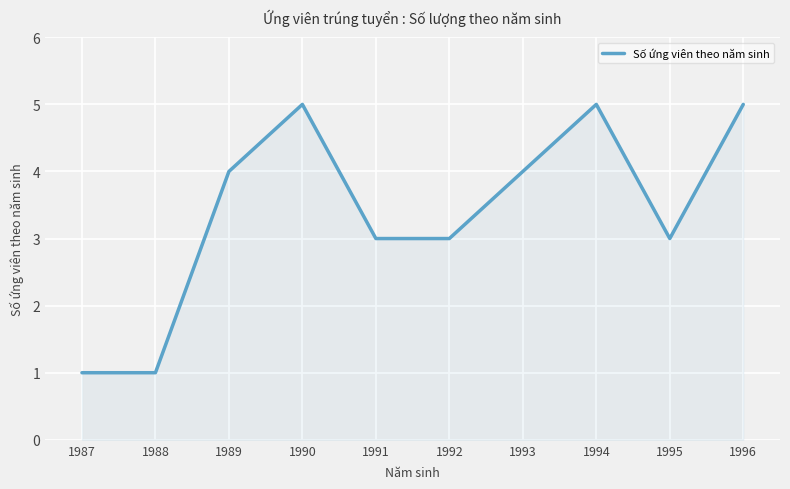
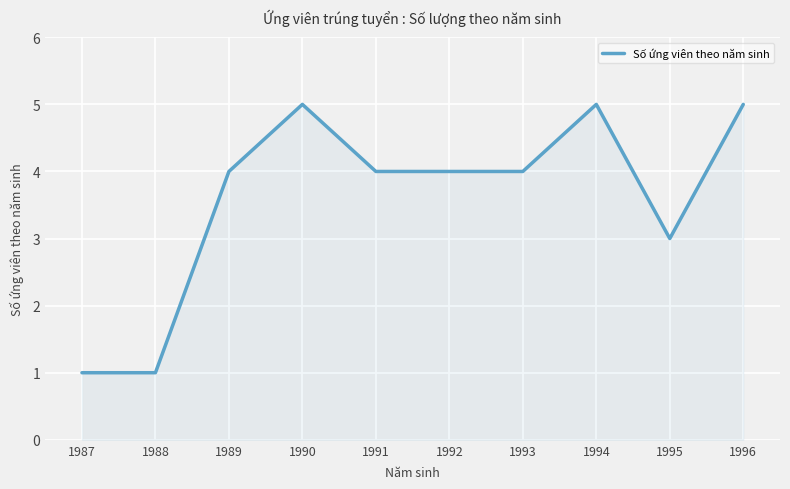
1991: 3 -> 4
1992: 3 -> 4
